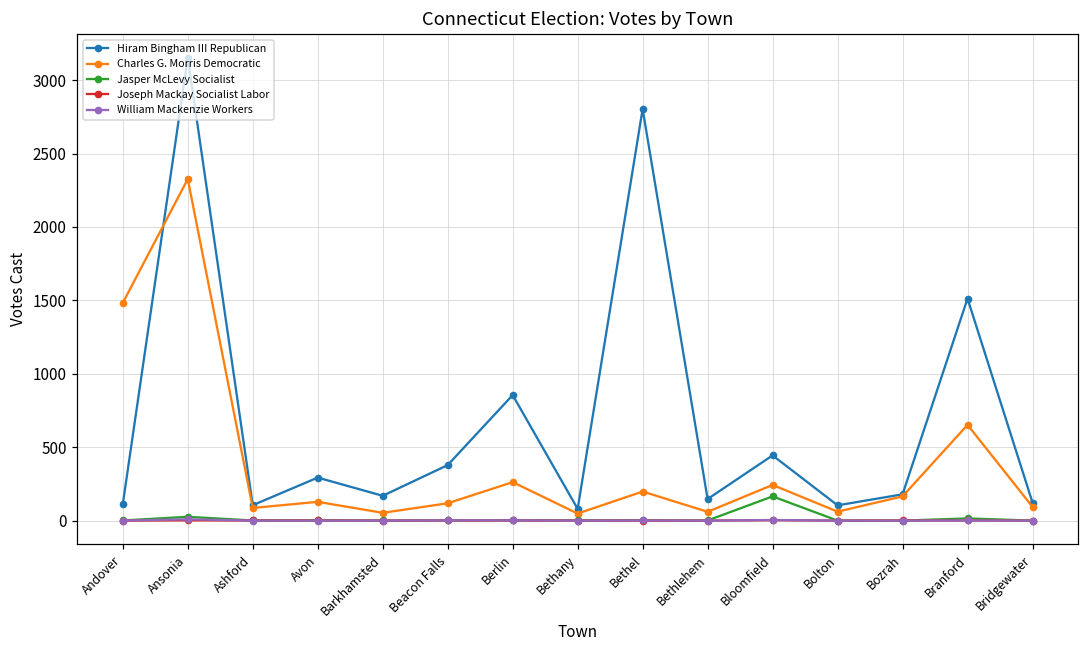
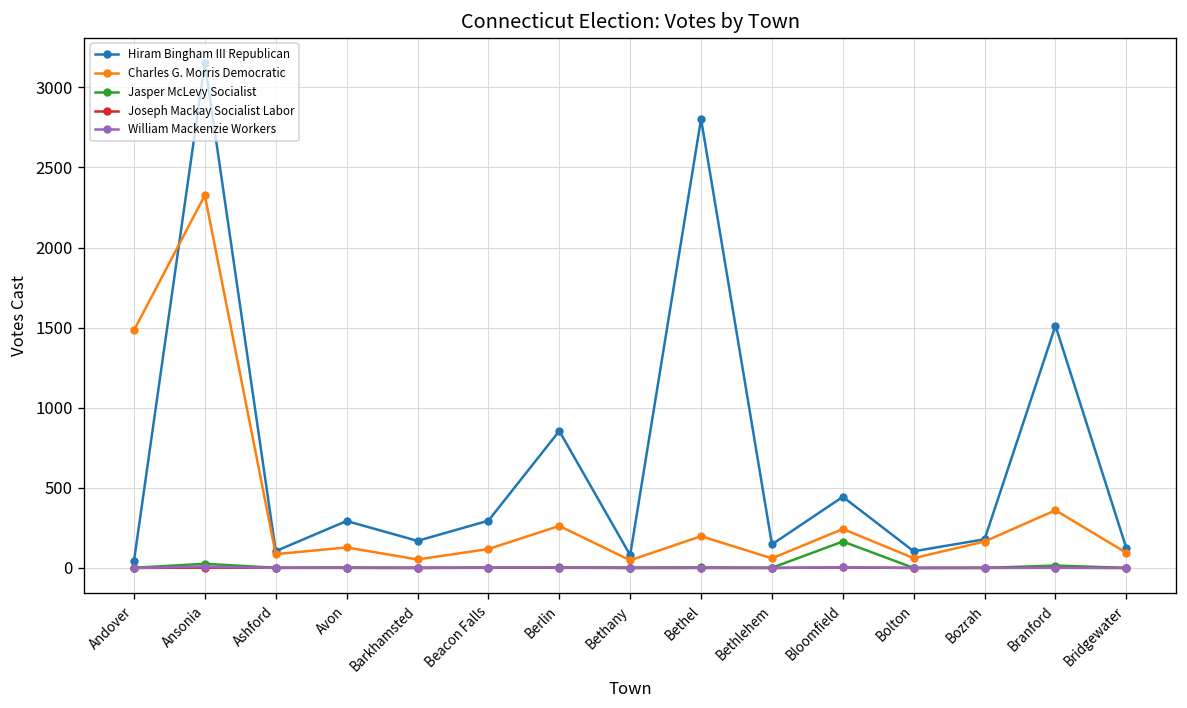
Hiram Bingham III Republican, Andover: 110 -> 40
Hiram Bingham III Republican, Beacon Falls: 380 -> 300
Charles G. Morris Democratic, Branford: 650 -> 360
